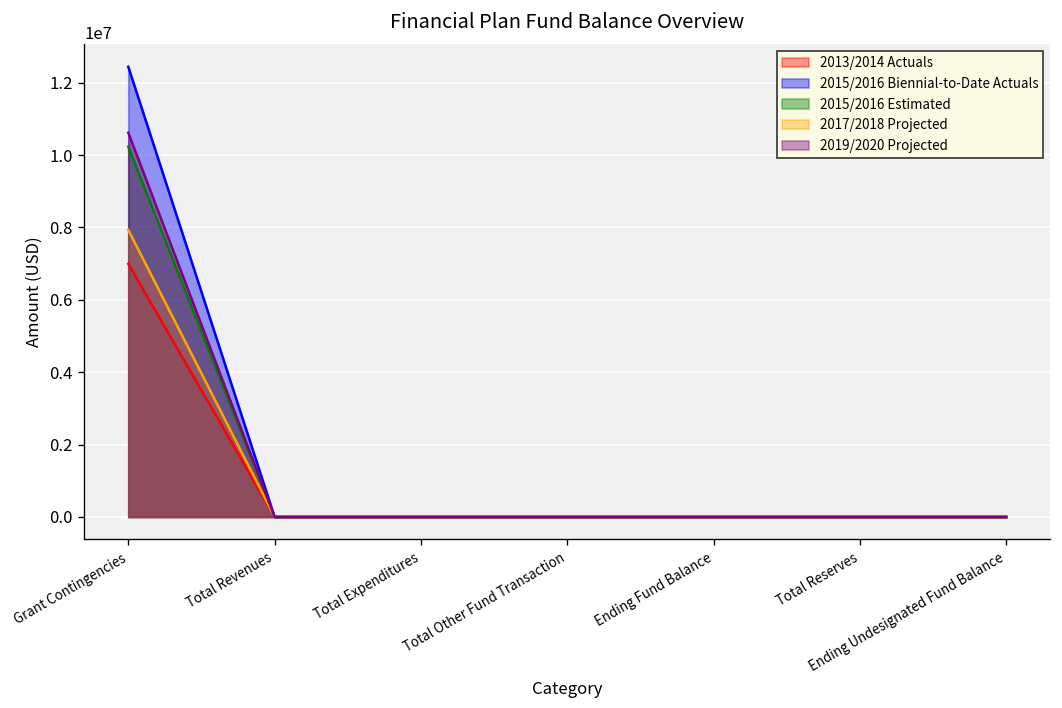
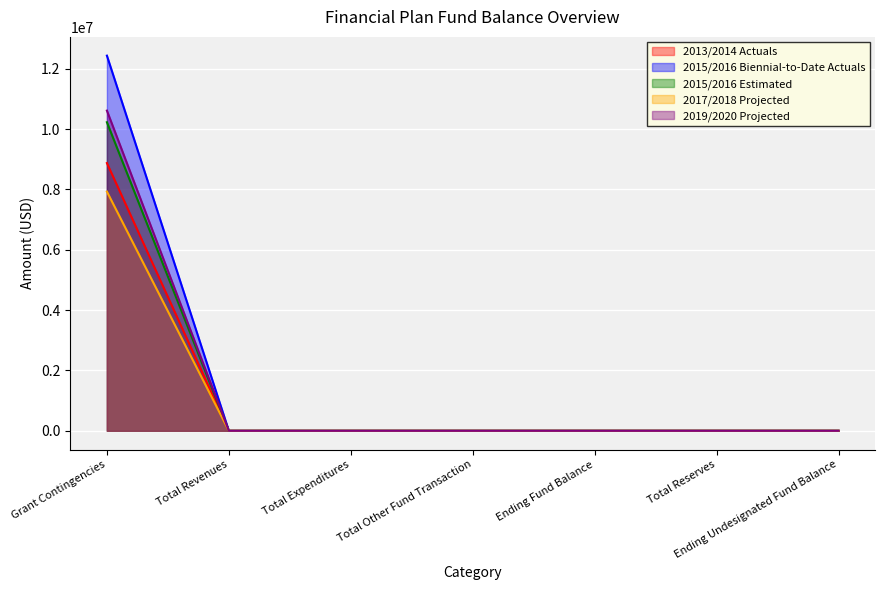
2013/2014 Actuals, Grant Contingencies: 7000000 -> 8900000
